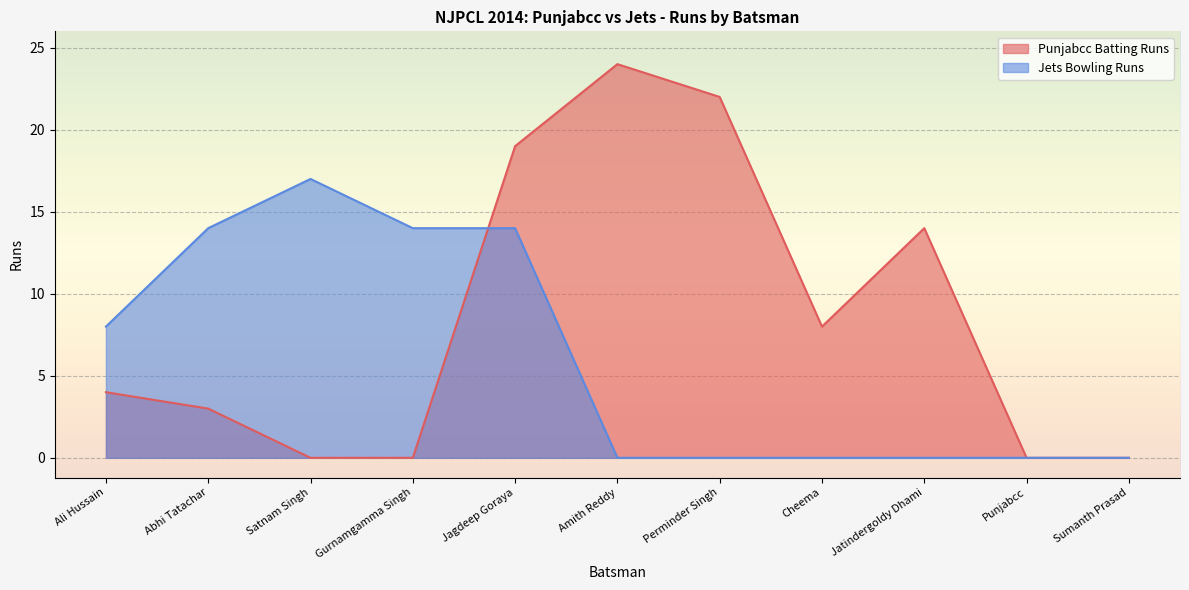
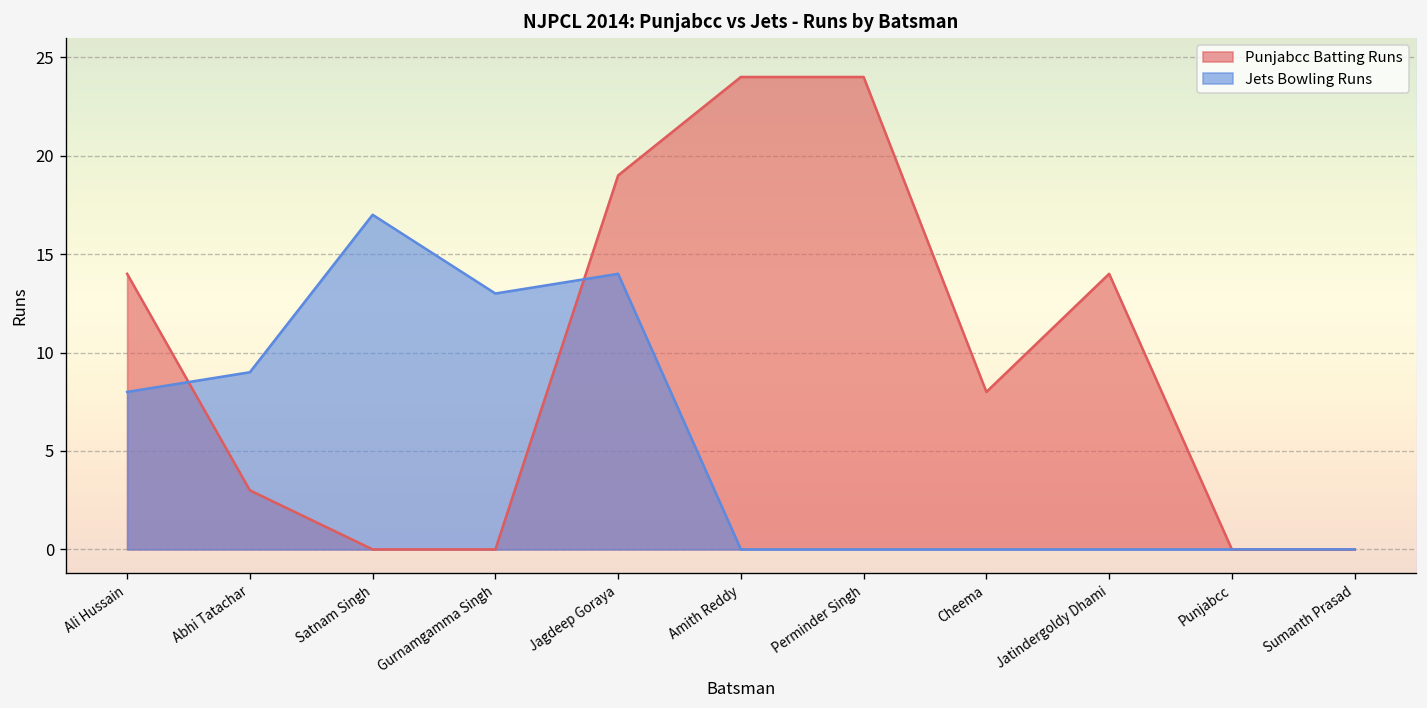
Punjabcc Batting Runs, Ali Hussain: 4 -> 14
Jets Bowling Runs, Abhi Tatachar: 14 -> 9
Jets Bowling Runs, Gurnamgamma Singh: 14 -> 13
Punjabcc Batting Runs, Perminder Singh: 22 -> 24
